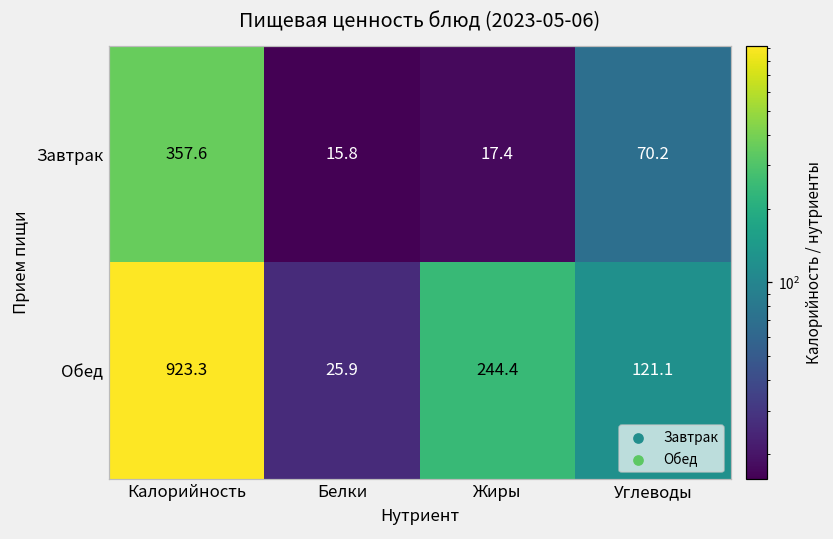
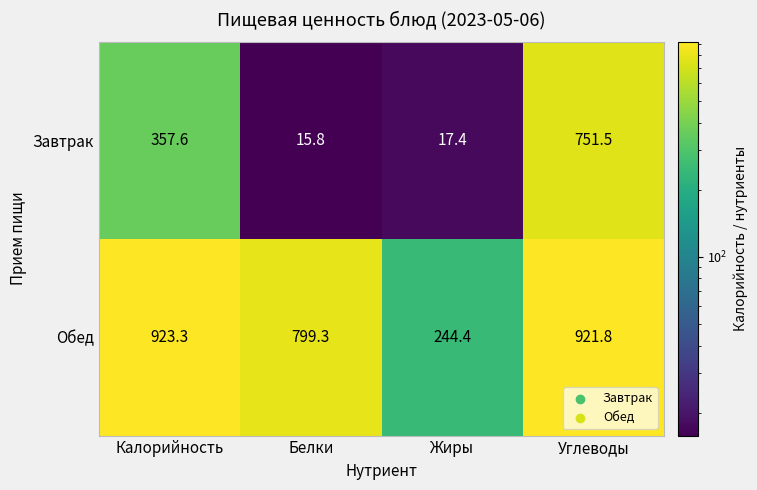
Завтрак, Углеводы: 70.2 -> 751.5
Обед, Белки: 25.9 -> 799.3
Обед, Углеводы: 121.1 -> 921.8
